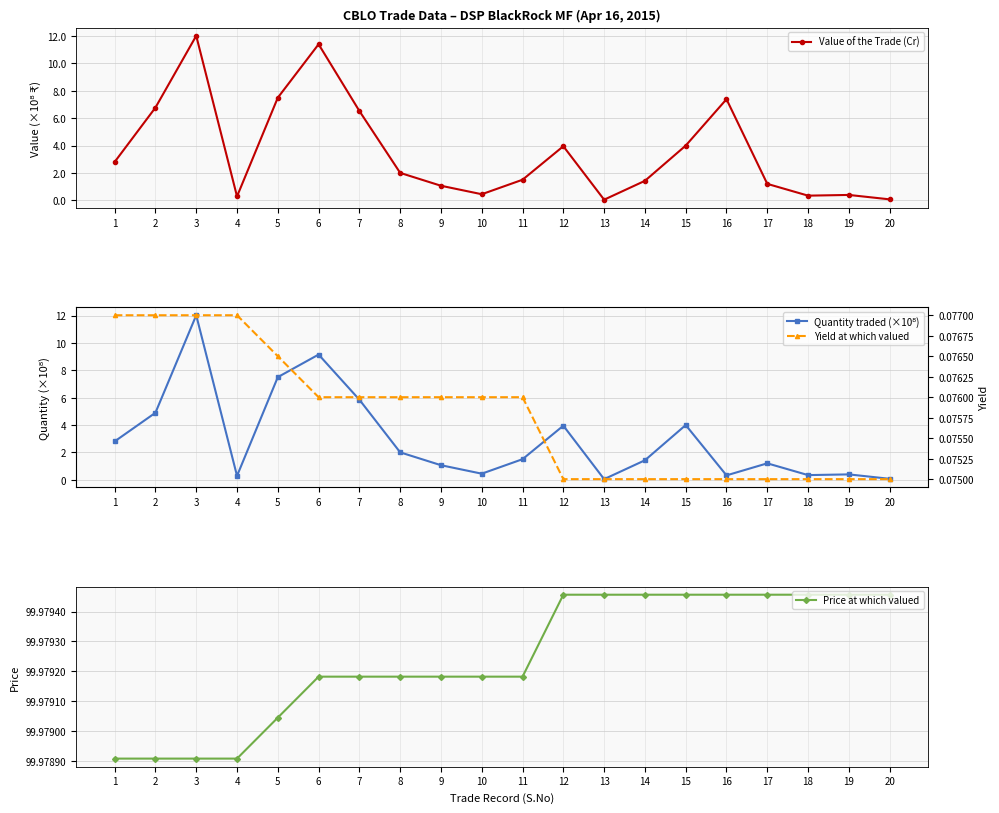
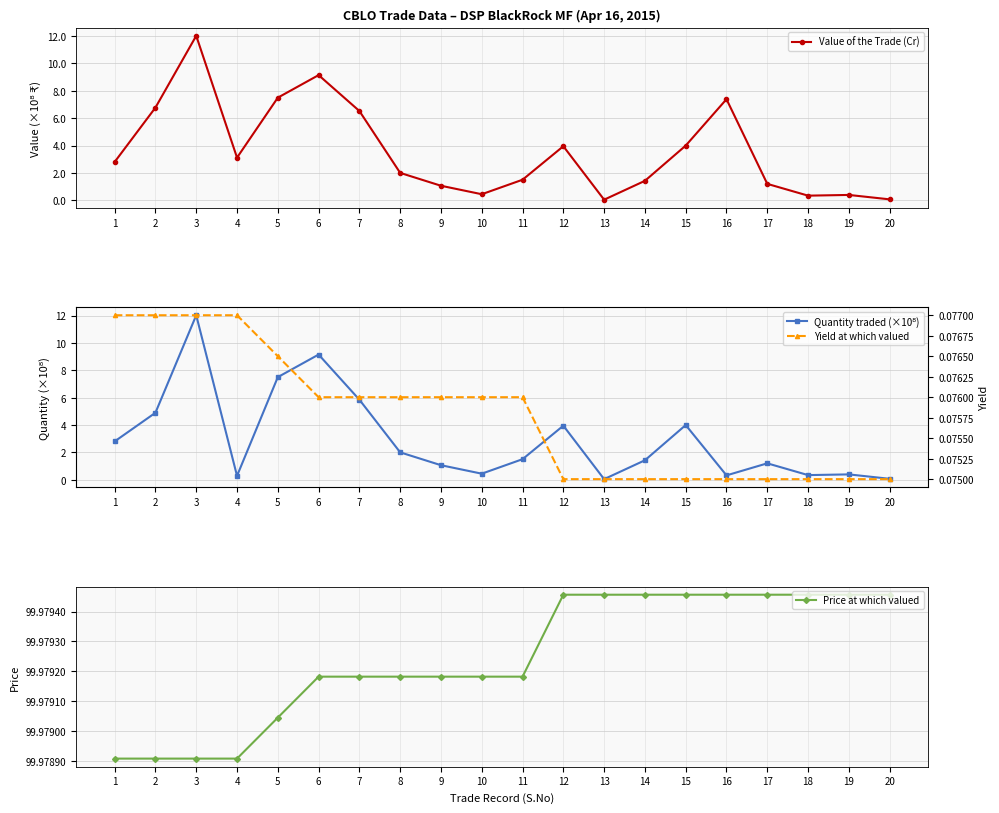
CBLO Trade Data – DSP BlackRock MF (Apr 16, 2015), 4: 0.3 -> 3.1
CBLO Trade Data – DSP BlackRock MF (Apr 16, 2015), 6: 11.4 -> 9.1
